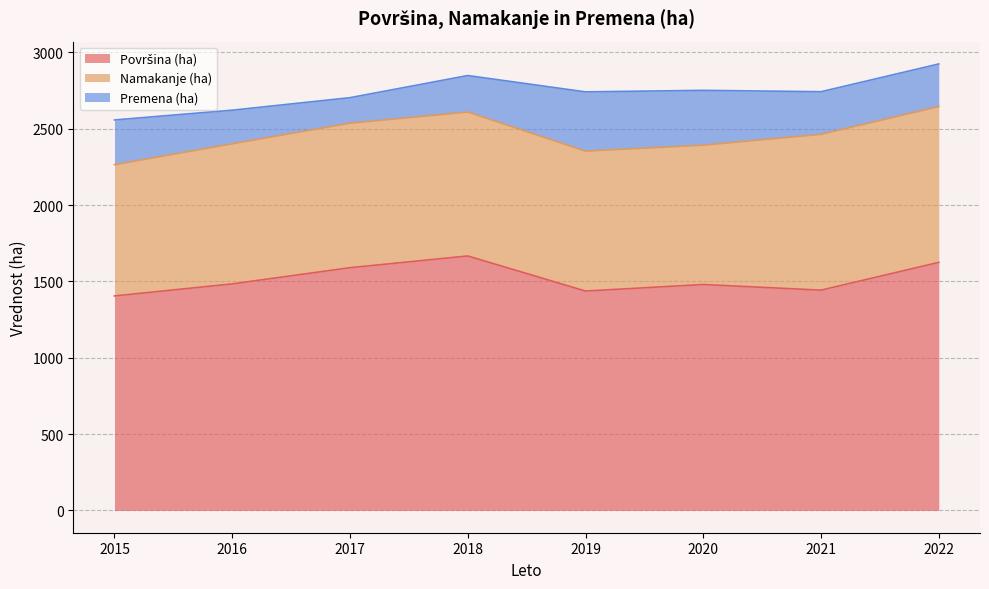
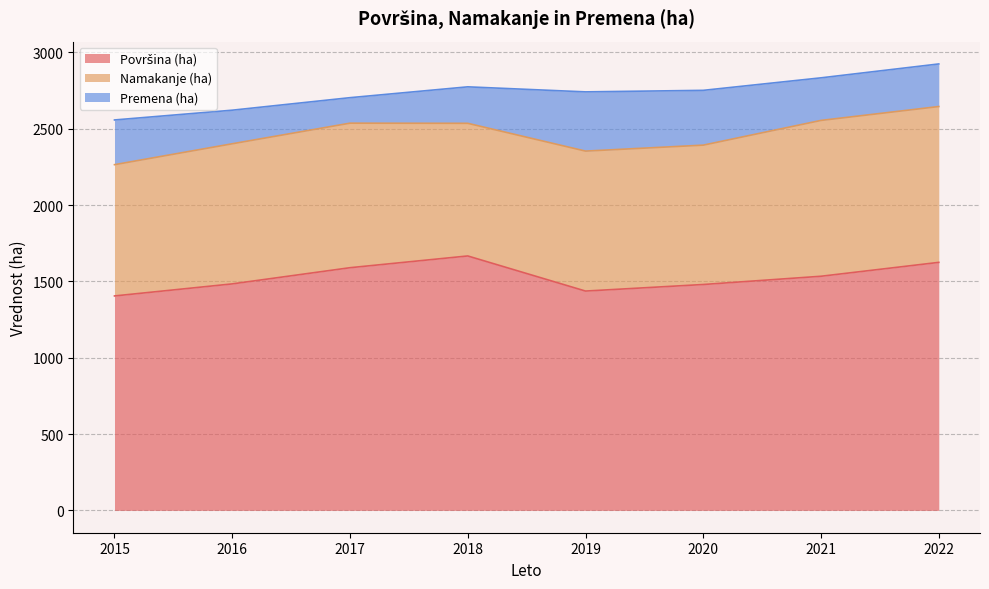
Namakanje (ha), 2018: 940 -> 870
Površina (ha), 2021: 1440 -> 1530
